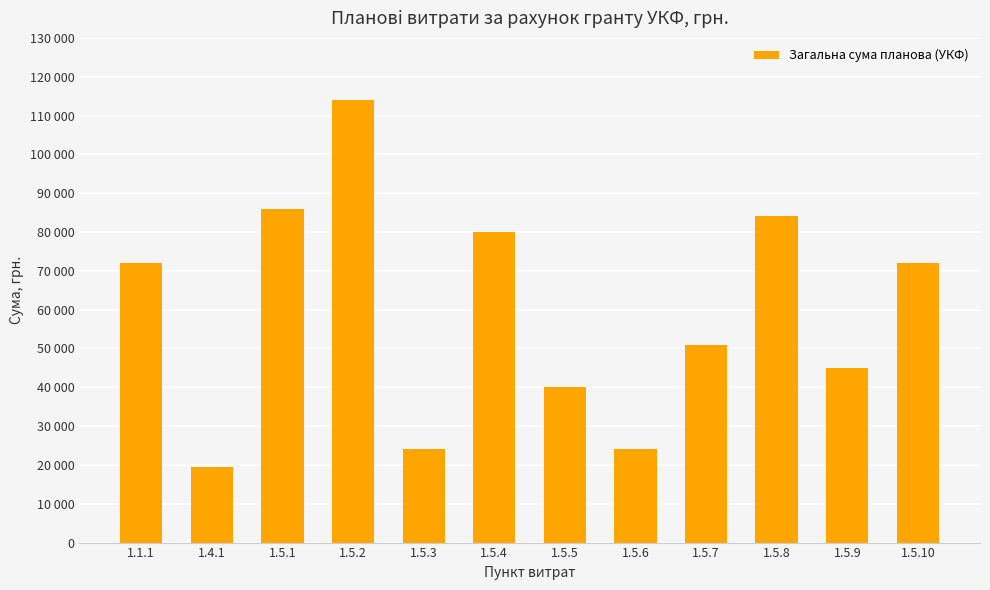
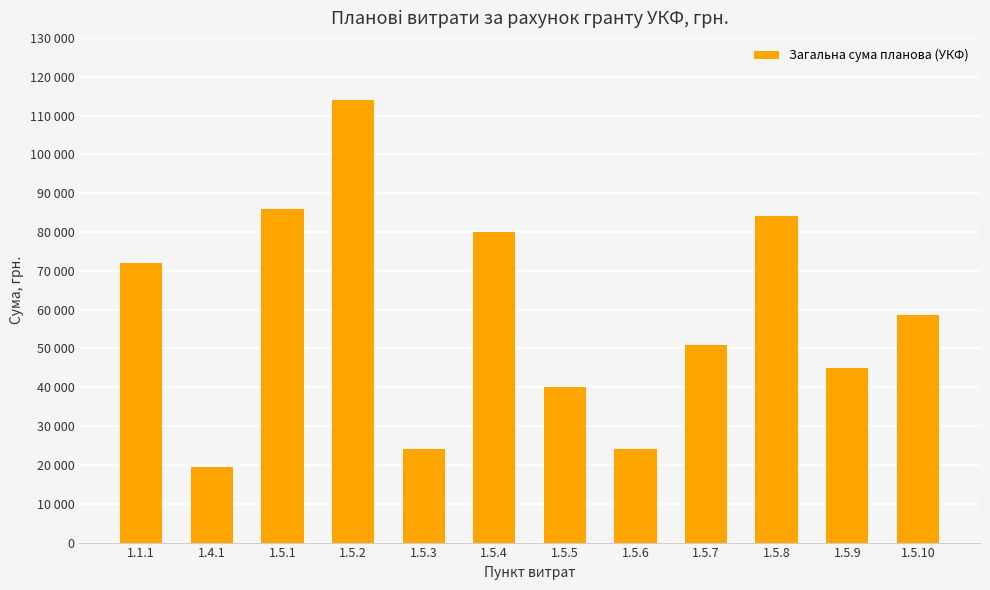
1.5.10: 72000 -> 59000
